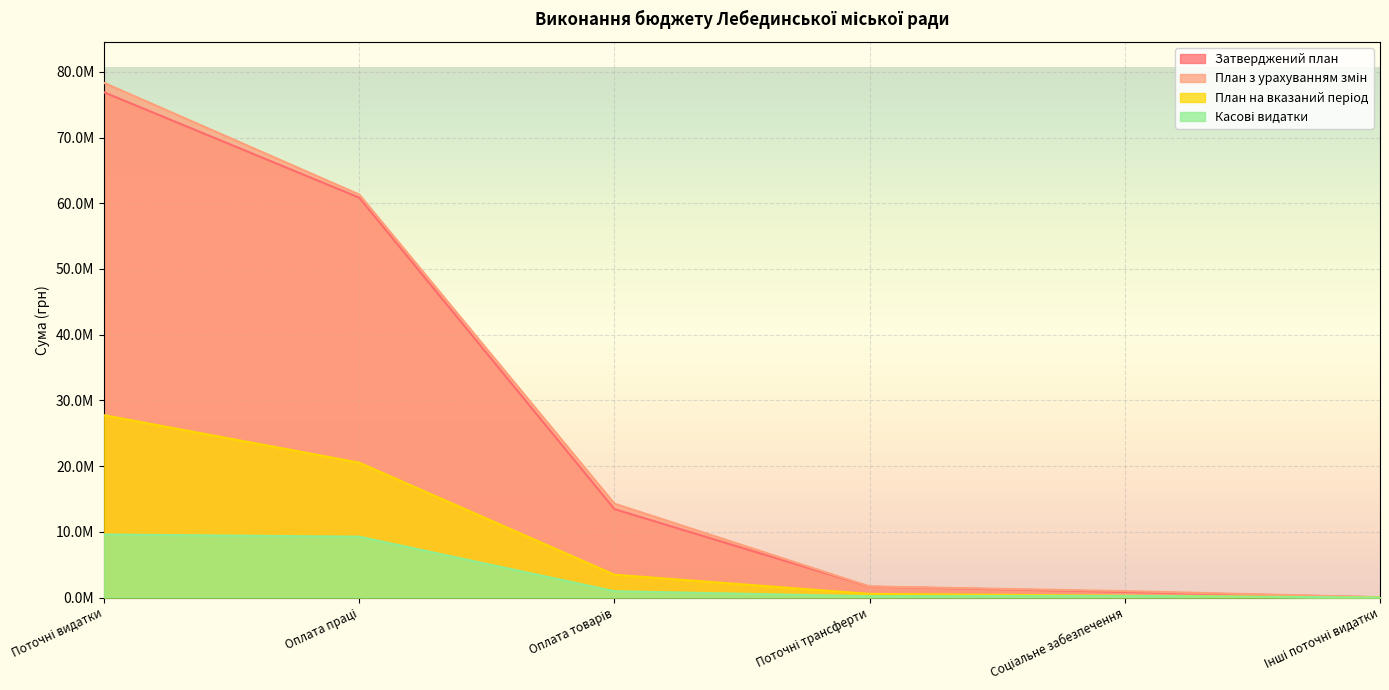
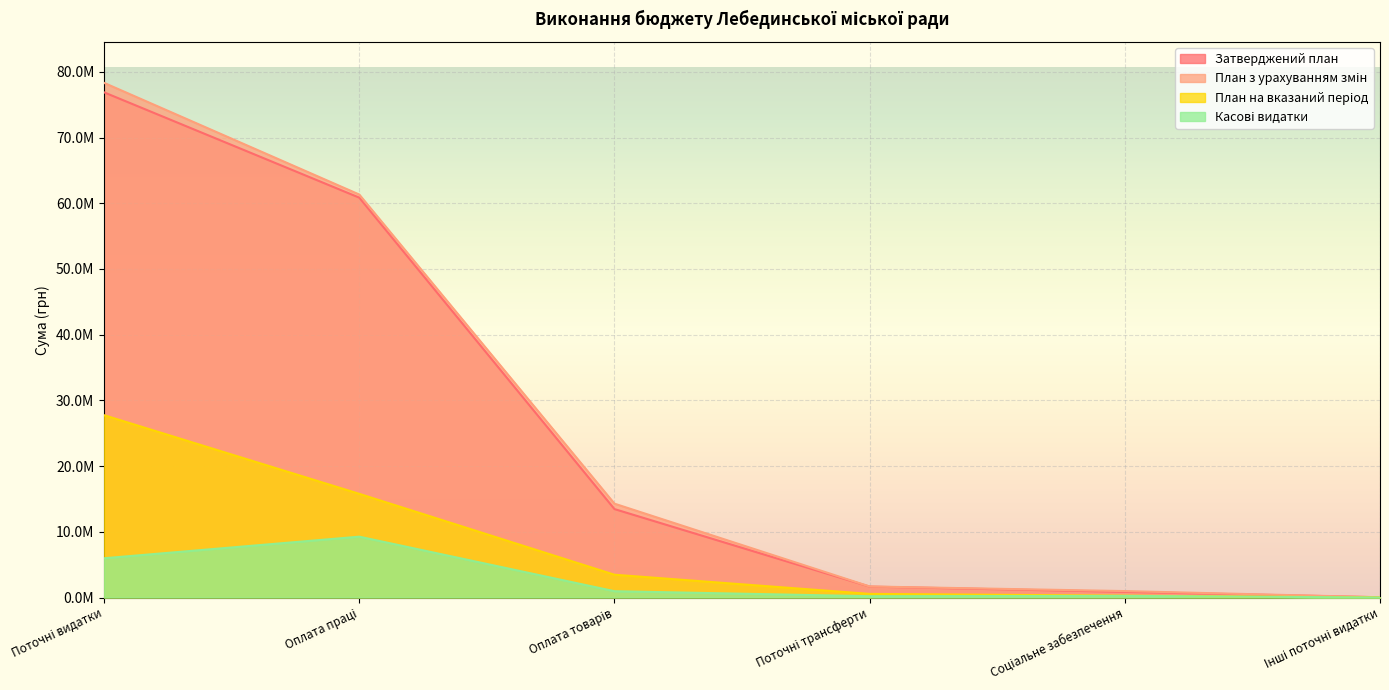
Касові видатки, Поточні видатки: 10000000 -> 6000000
План на вказаний період, Оплата праці: 21000000 -> 16000000
